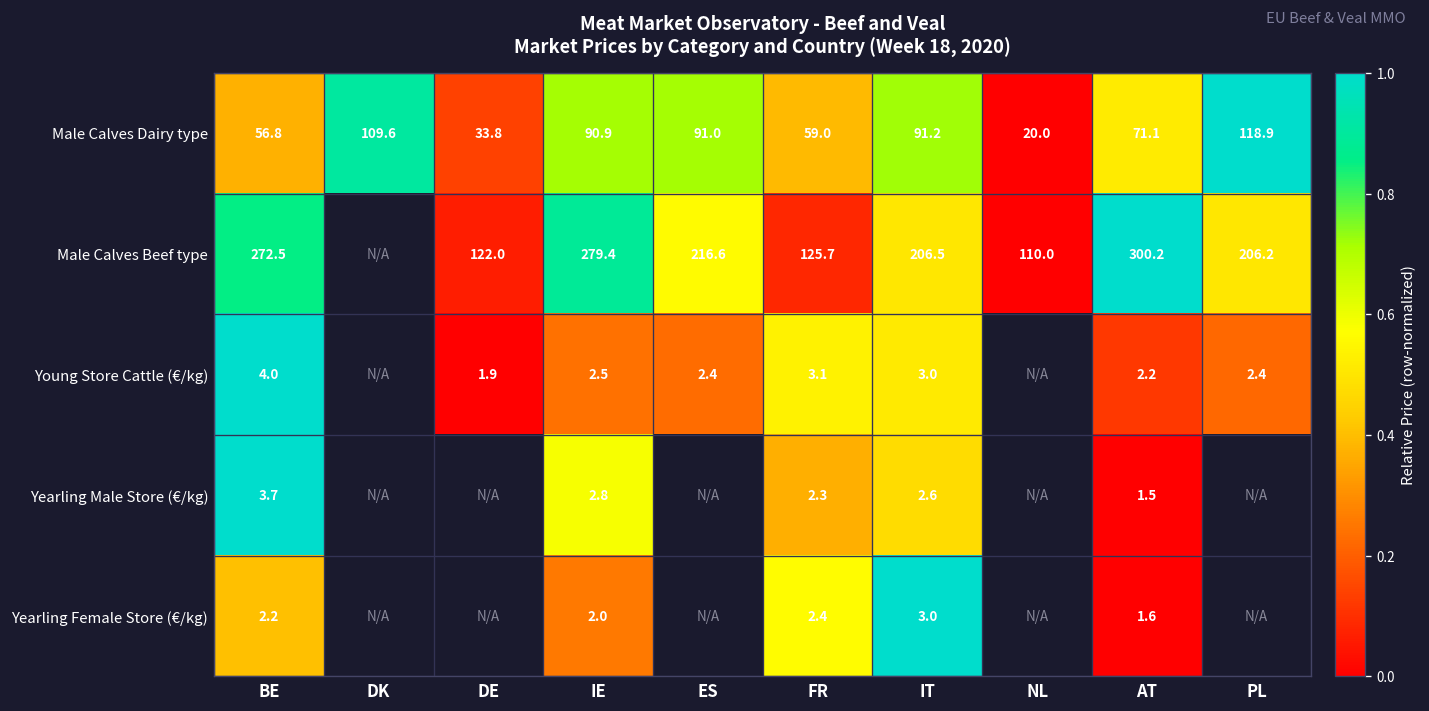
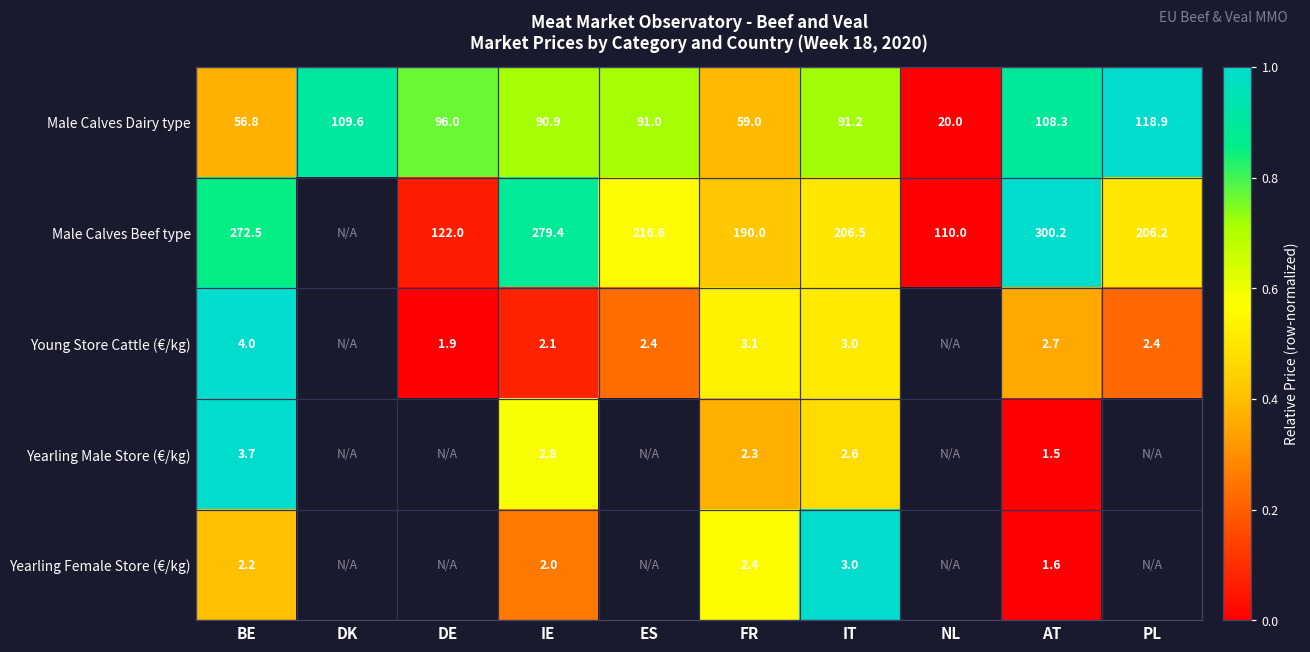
Male Calves Dairy type, DE: 33.8 -> 96.0
Male Calves Dairy type, AT: 71.1 -> 108.3
Male Calves Beef type, FR: 125.7 -> 190.0
Young Store Cattle (€/kg), IE: 2.5 -> 2.1
Young Store Cattle (€/kg), AT: 2.2 -> 2.7
